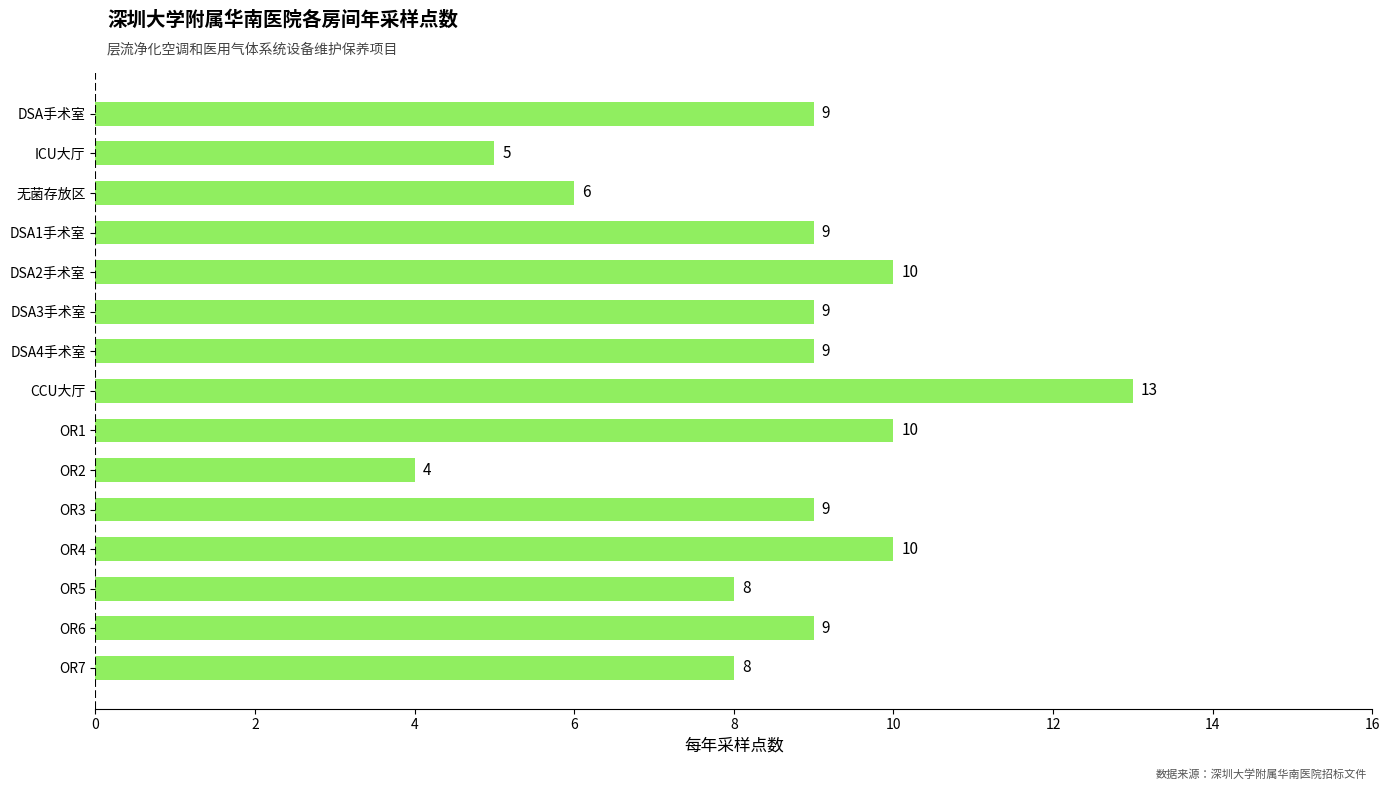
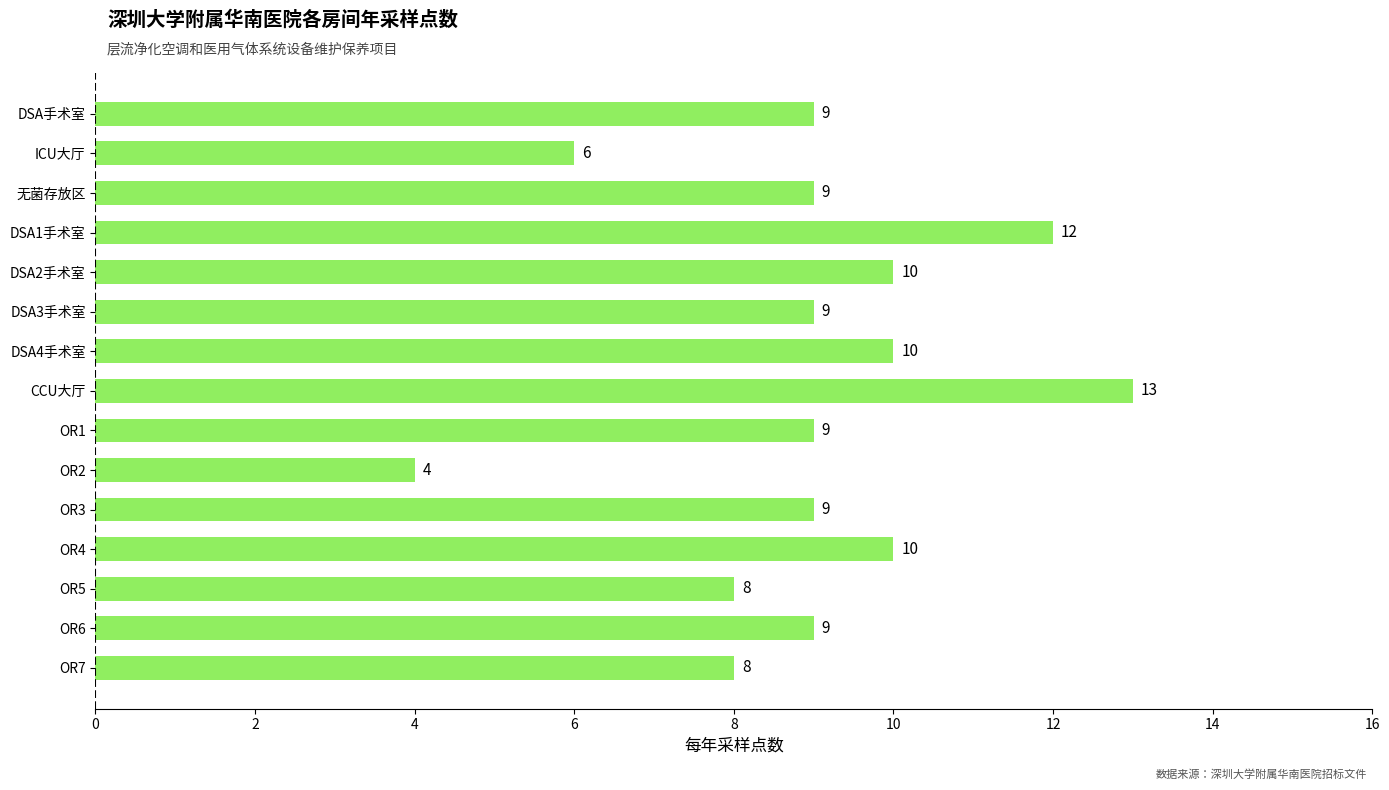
ICU大厅: 5 -> 6
无菌存放区: 6 -> 9
DSA1手术室: 9 -> 12
DSA4手术室: 9 -> 10
OR1: 10 -> 9
